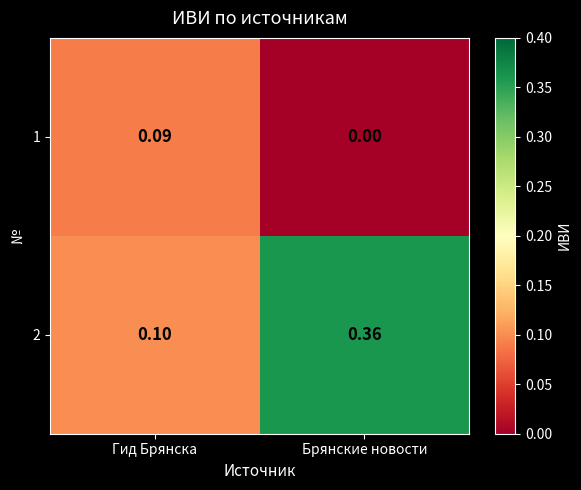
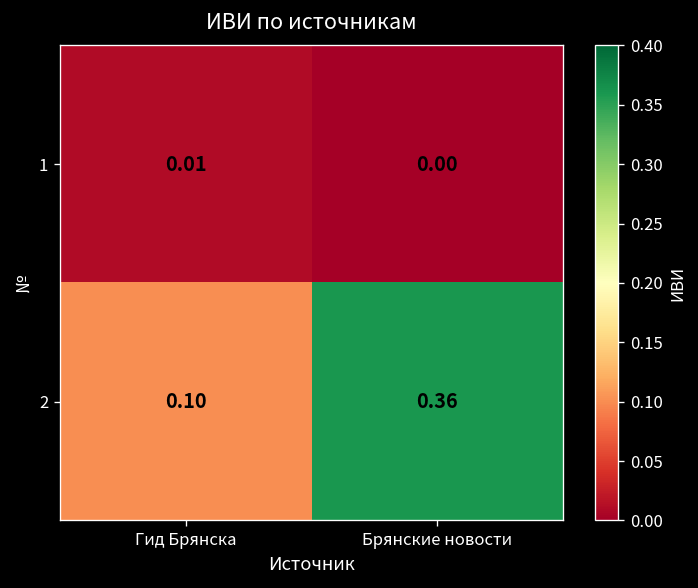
1, Гид Брянска: 0.09 -> 0.01
